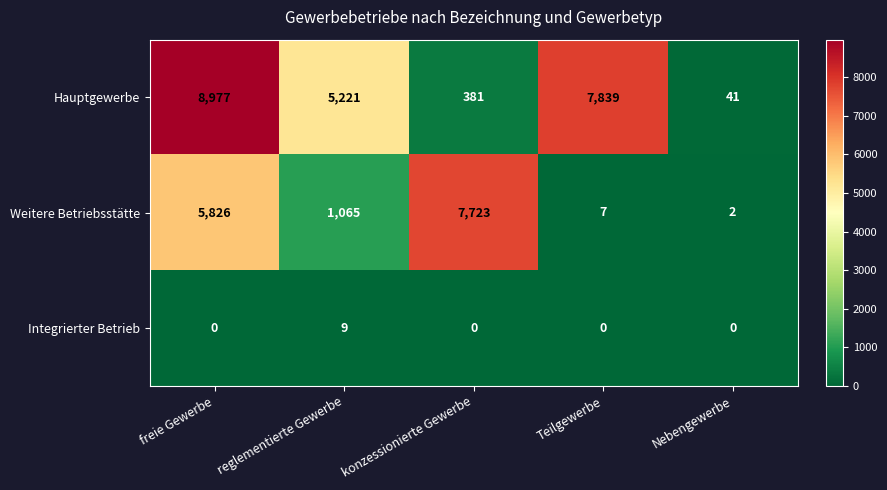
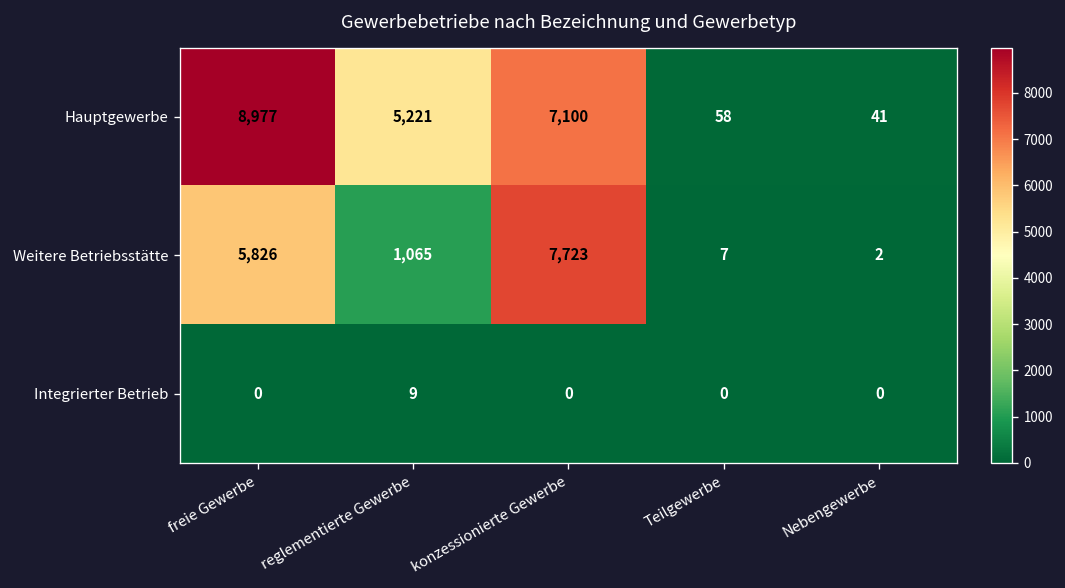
Hauptgewerbe, konzessionierte Gewerbe: 381 -> 7,100
Hauptgewerbe, Teilgewerbe: 7,839 -> 58
